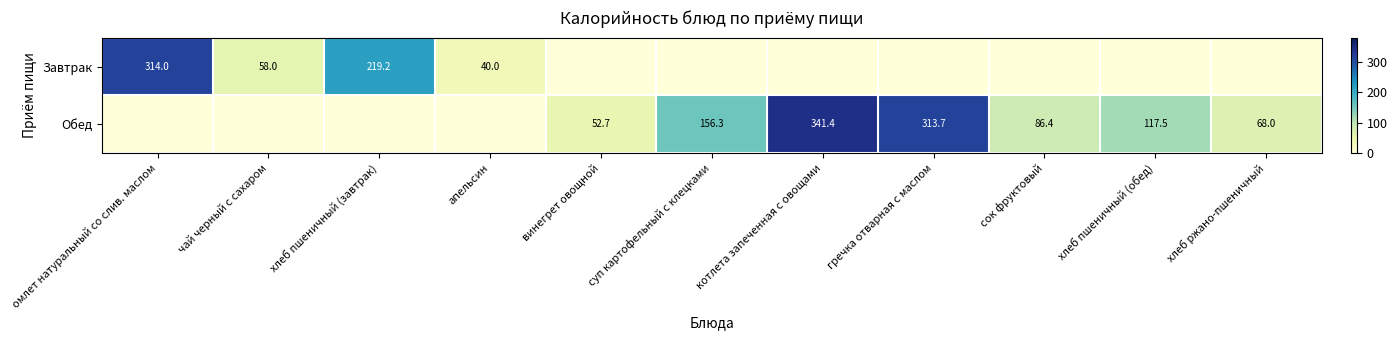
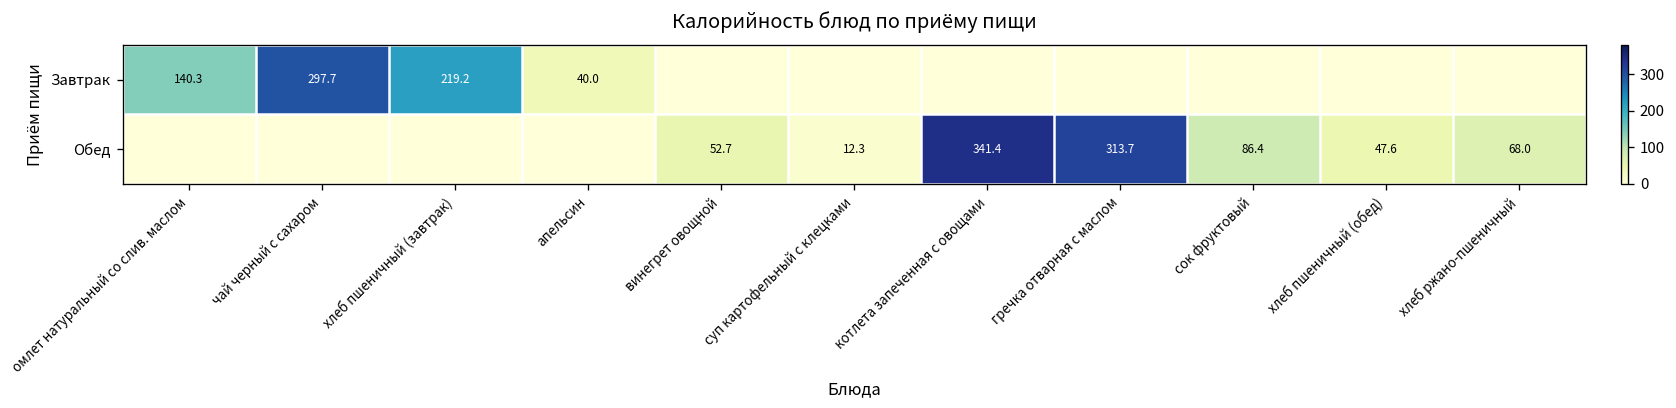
Завтрак, омлет натуральный со слив. маслом: 314.0 -> 140.3
Завтрак, чай черный с сахаром: 58.0 -> 297.7
Обед, суп картофельный с клецками: 156.3 -> 12.3
Обед, хлеб пшеничный (обед): 117.5 -> 47.6
